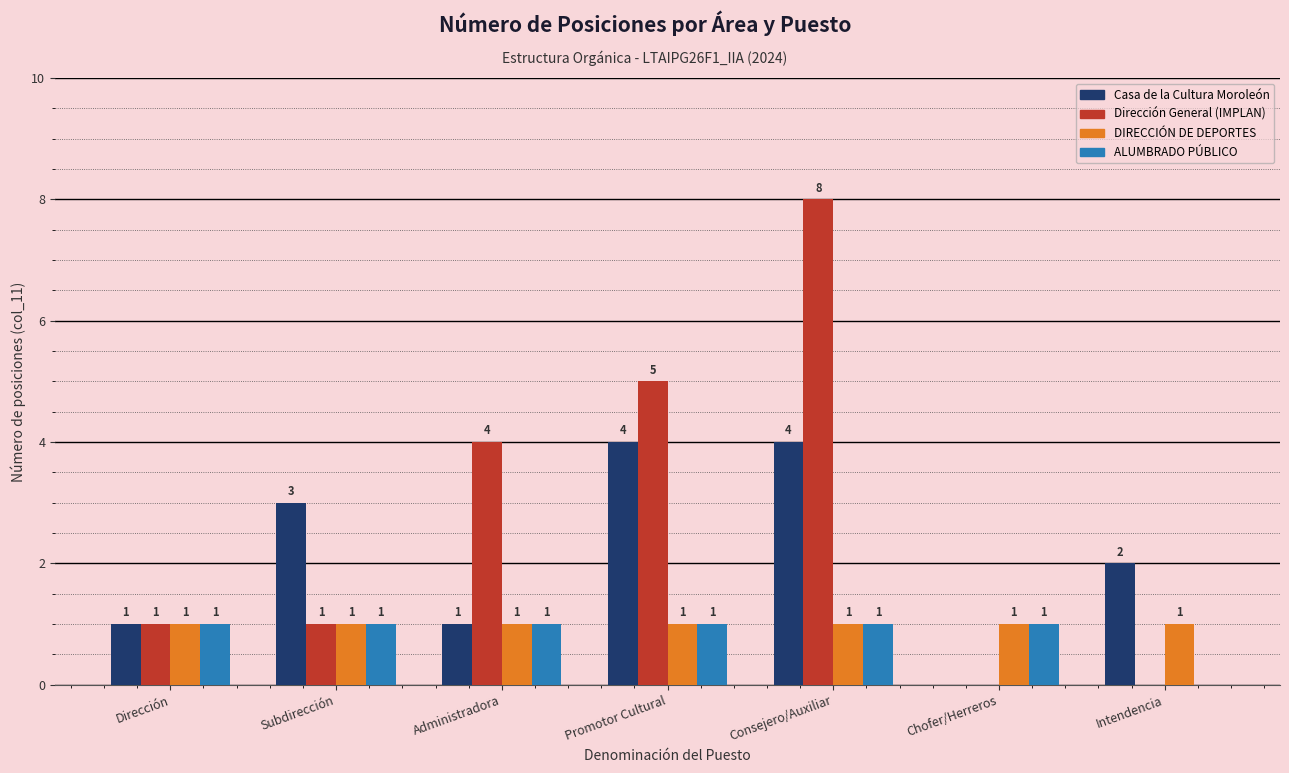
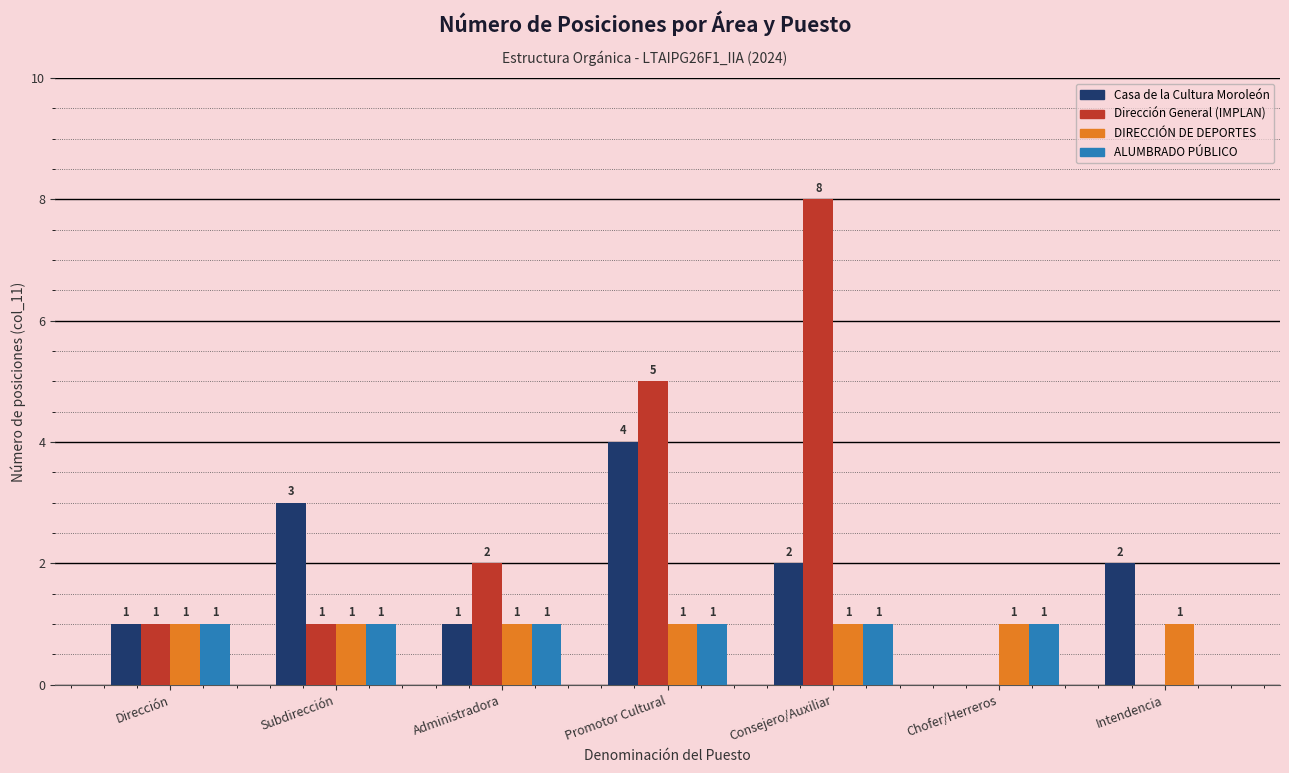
Dirección General (IMPLAN), Administradora: 4 -> 2
Casa de la Cultura Moroleón, Consejero/Auxiliar: 4 -> 2
